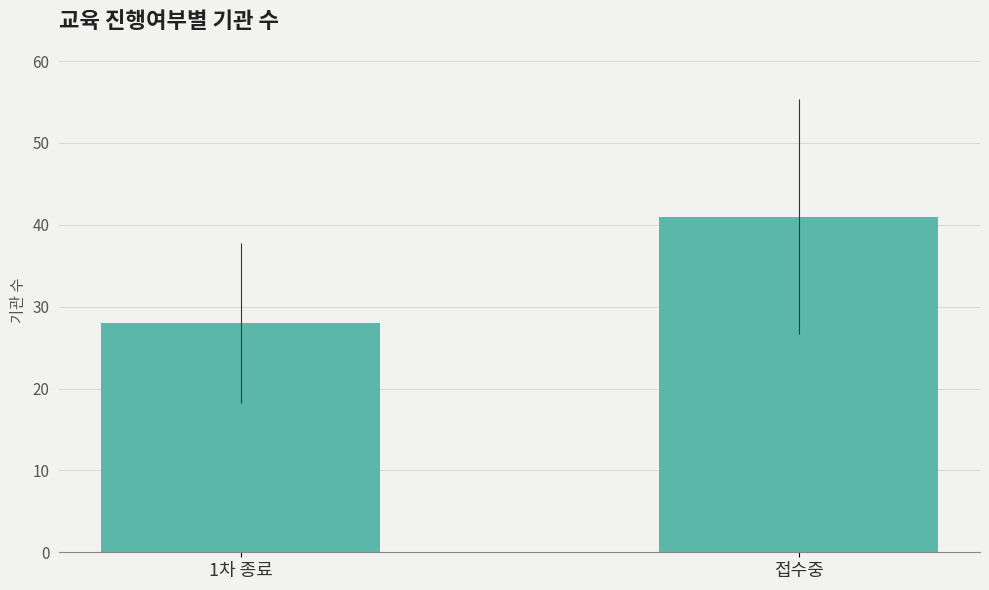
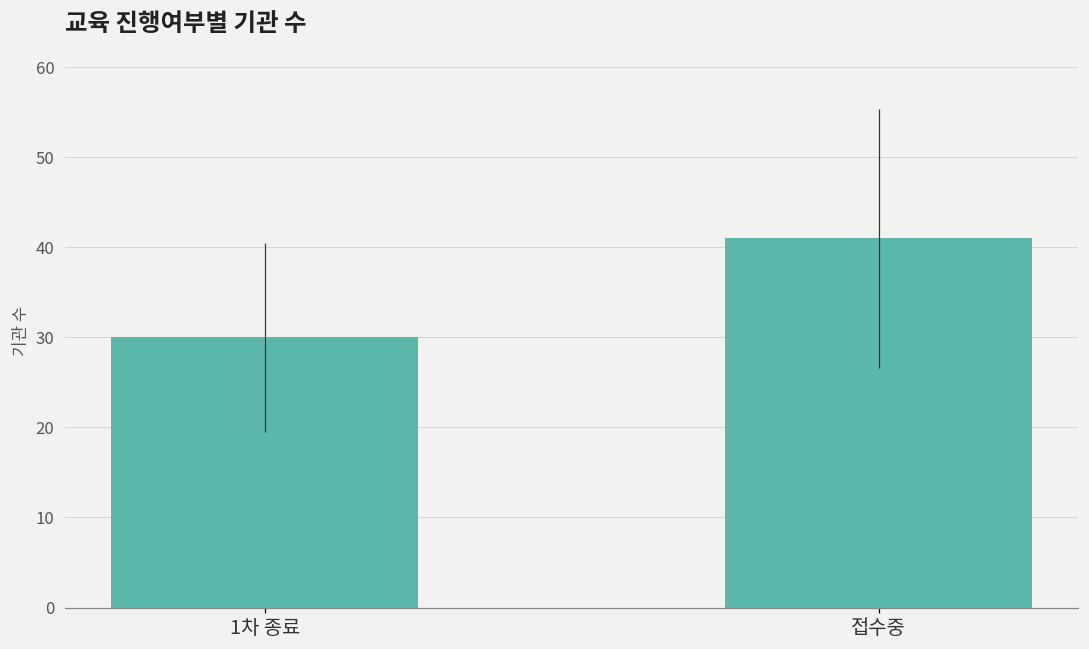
1차 종료: 28 -> 30
